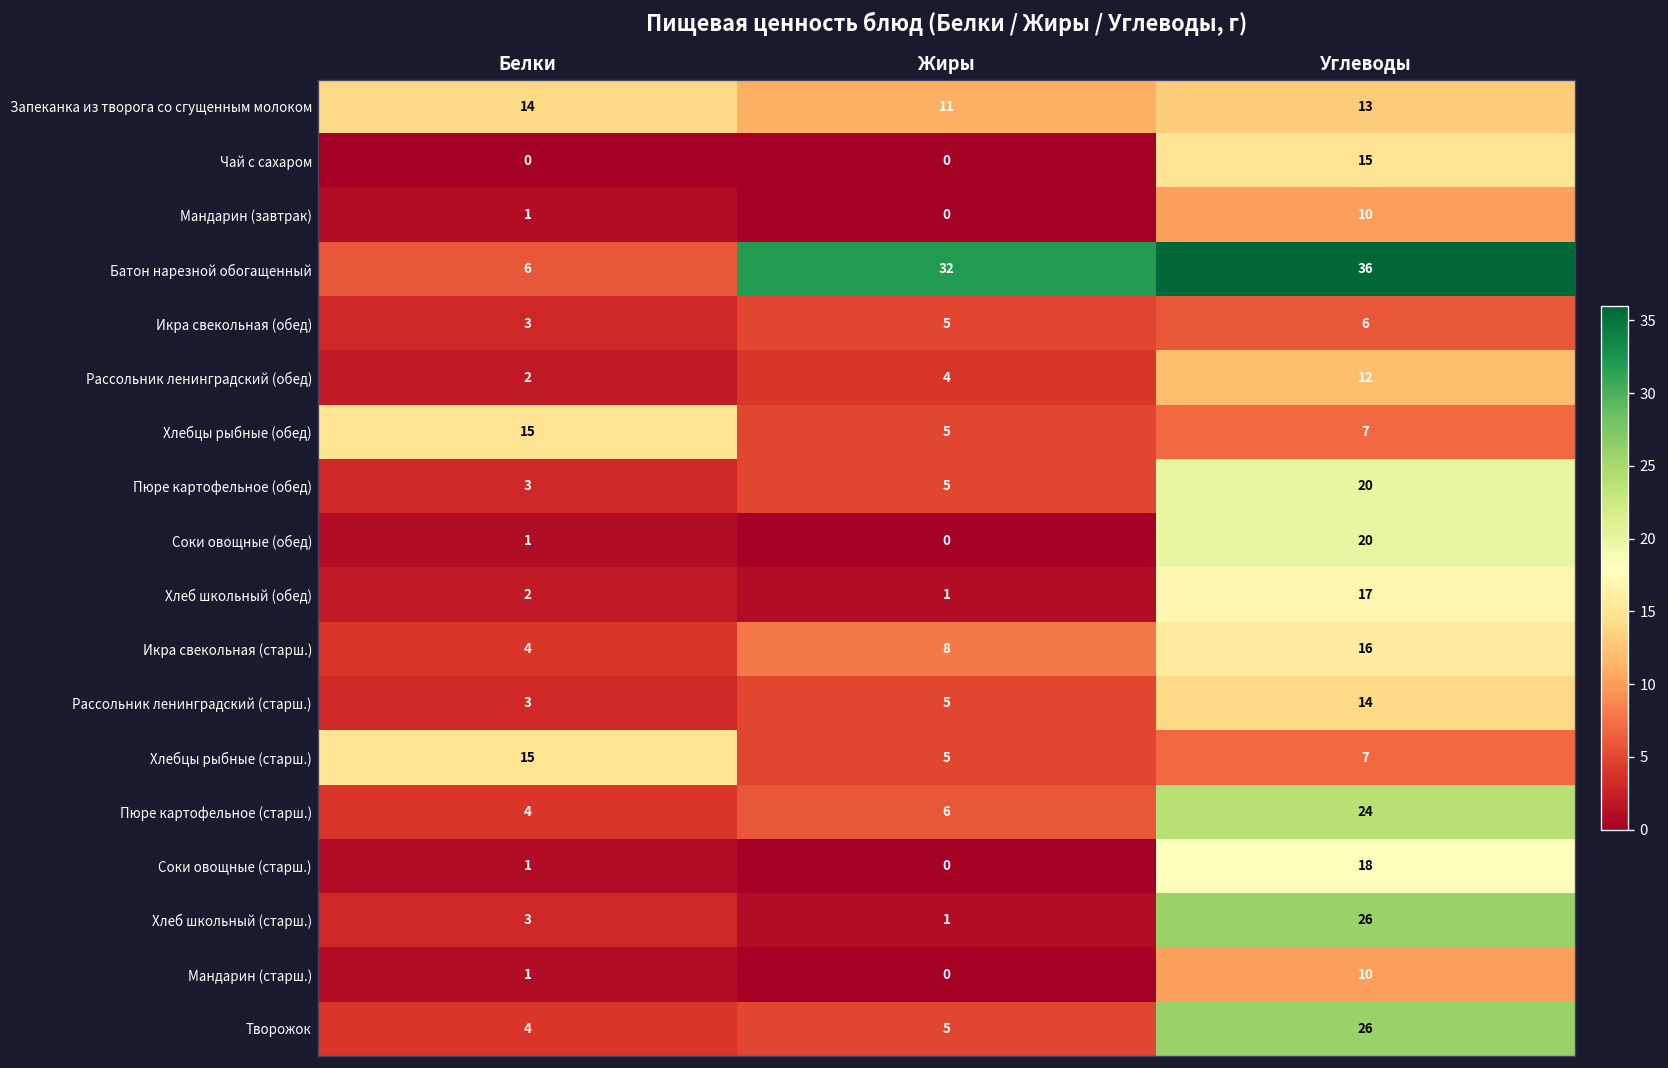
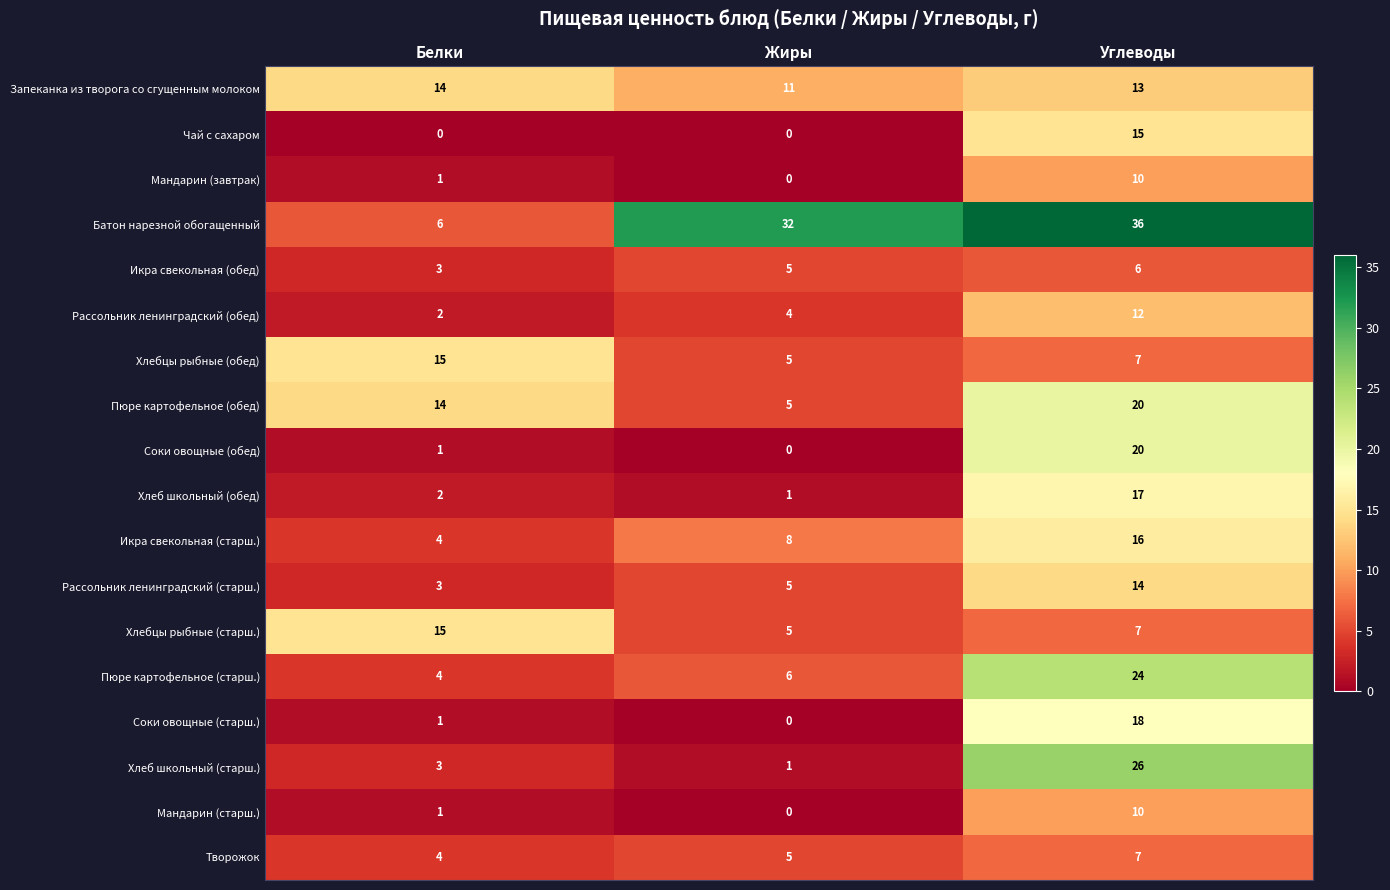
Пюре картофельное (обед), Белки: 3 -> 14
Творожок, Углеводы: 26 -> 7
